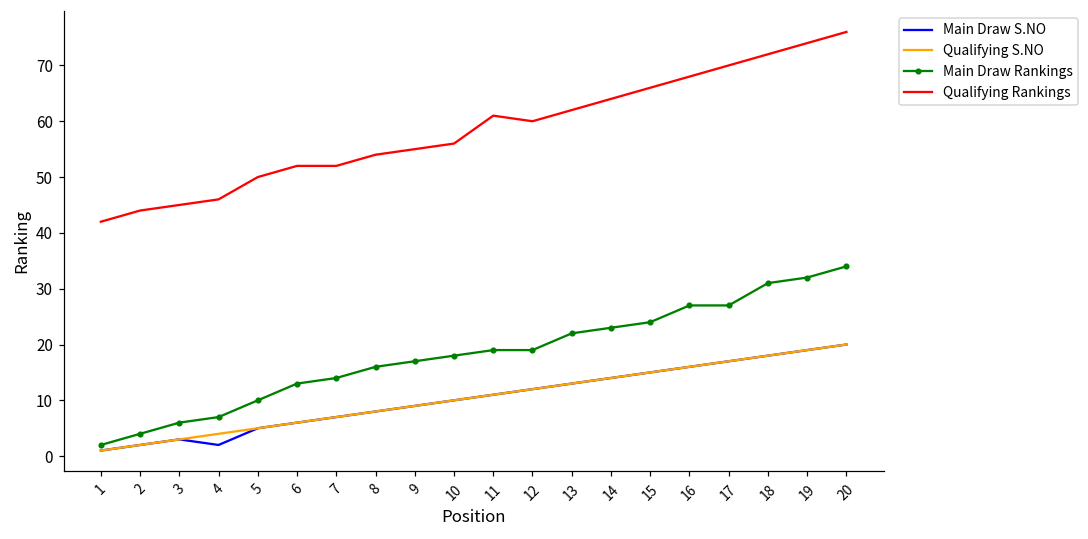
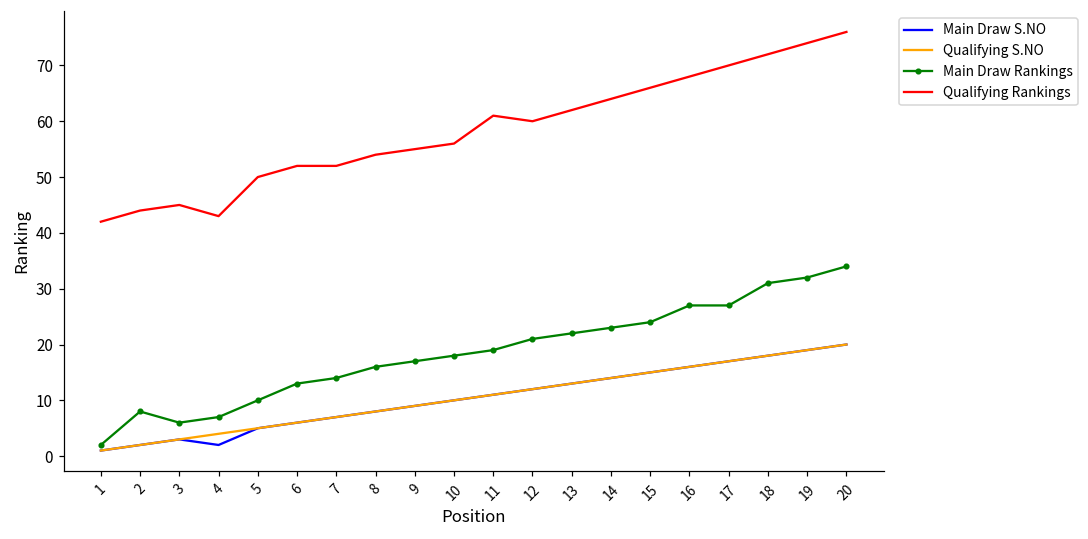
Main Draw Rankings, 2: 4 -> 8
Qualifying Rankings, 4: 46 -> 43
Main Draw Rankings, 12: 19 -> 21
